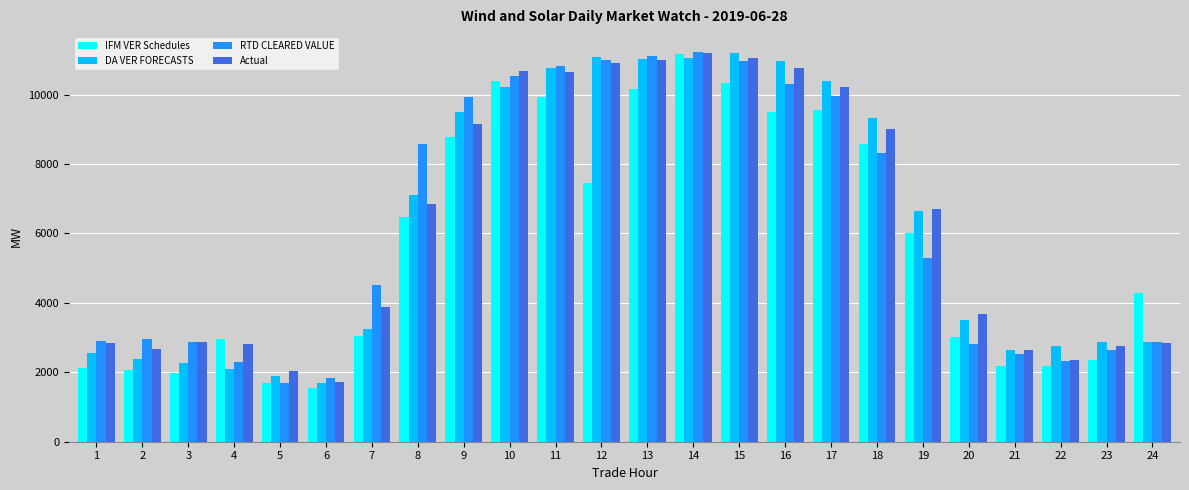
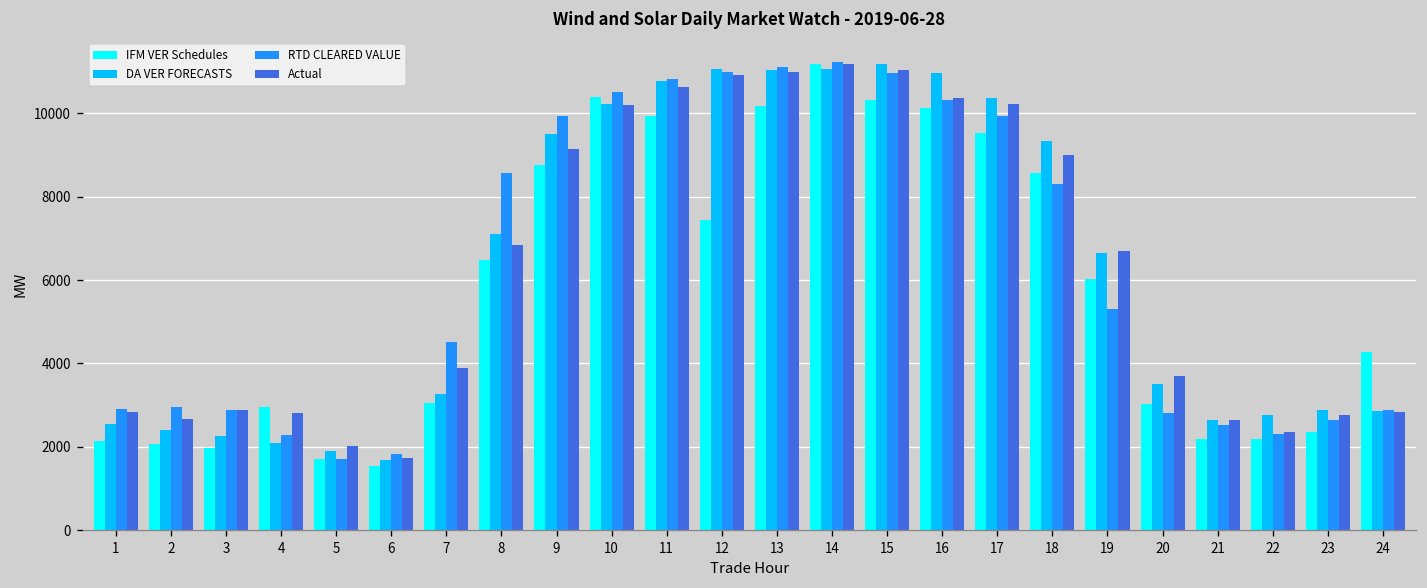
Actual, 10: 10700 -> 10200
IFM VER Schedules, 16: 9500 -> 10100
Actual, 16: 10800 -> 10400
